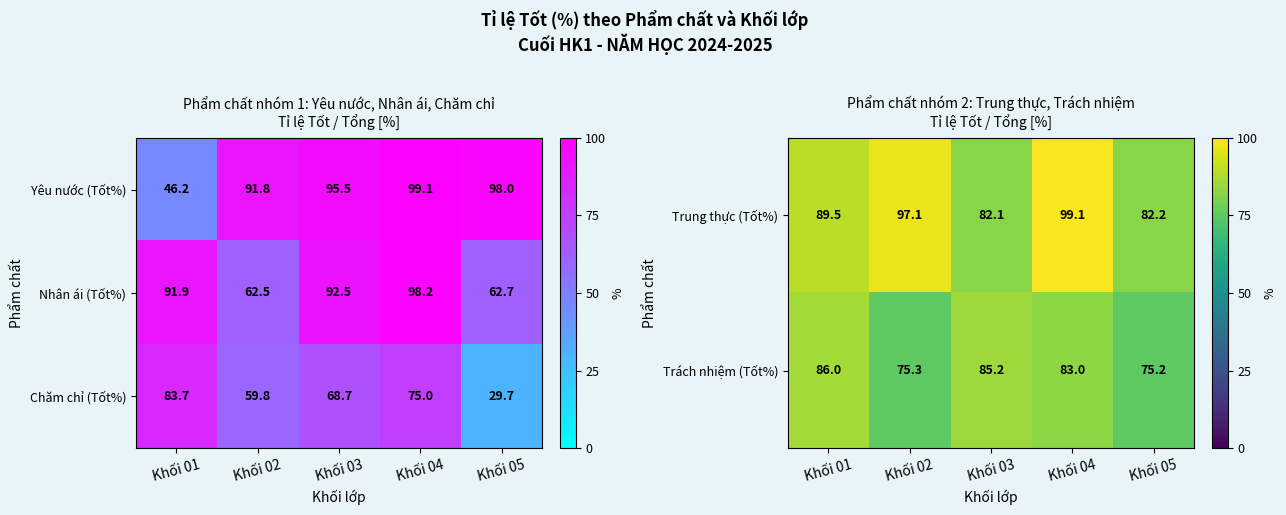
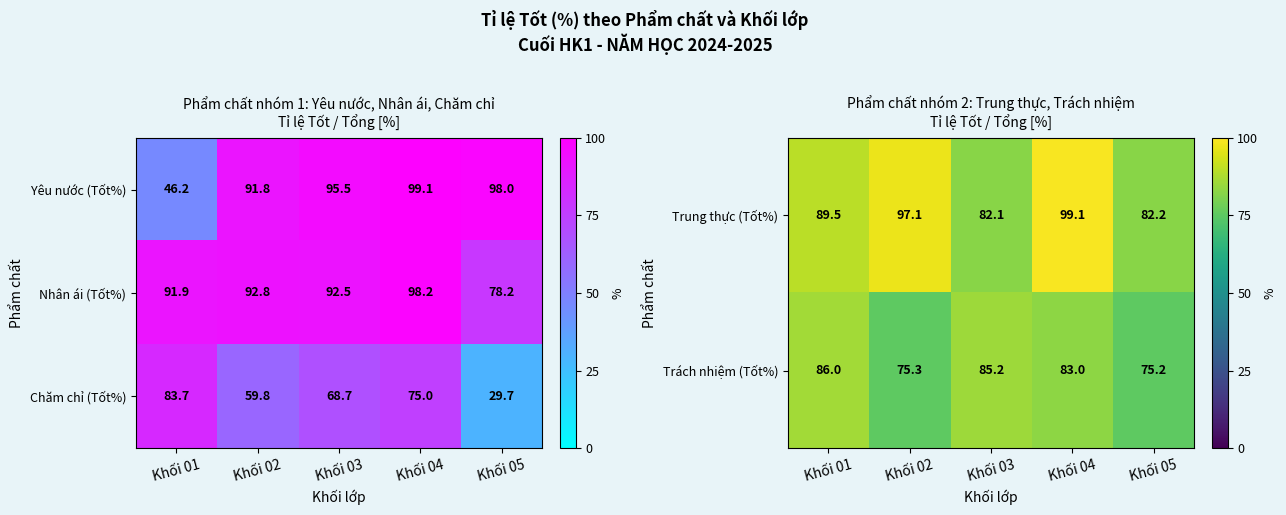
Phẩm chất nhóm 1: Yêu nước, Nhân ái, Chăm chỉ Tỉ lệ Tốt / Tổng [%], Nhân ái (Tốt%), Khối 02: 62.5 -> 92.8
Phẩm chất nhóm 1: Yêu nước, Nhân ái, Chăm chỉ Tỉ lệ Tốt / Tổng [%], Nhân ái (Tốt%), Khối 05: 62.7 -> 78.2
